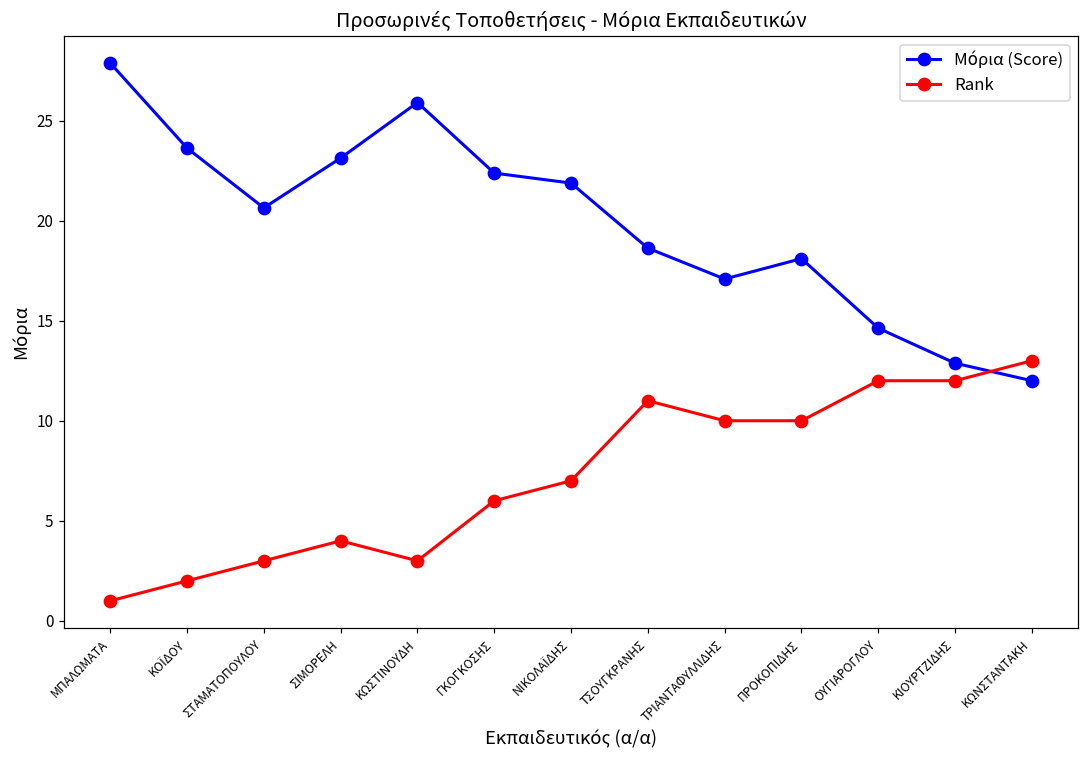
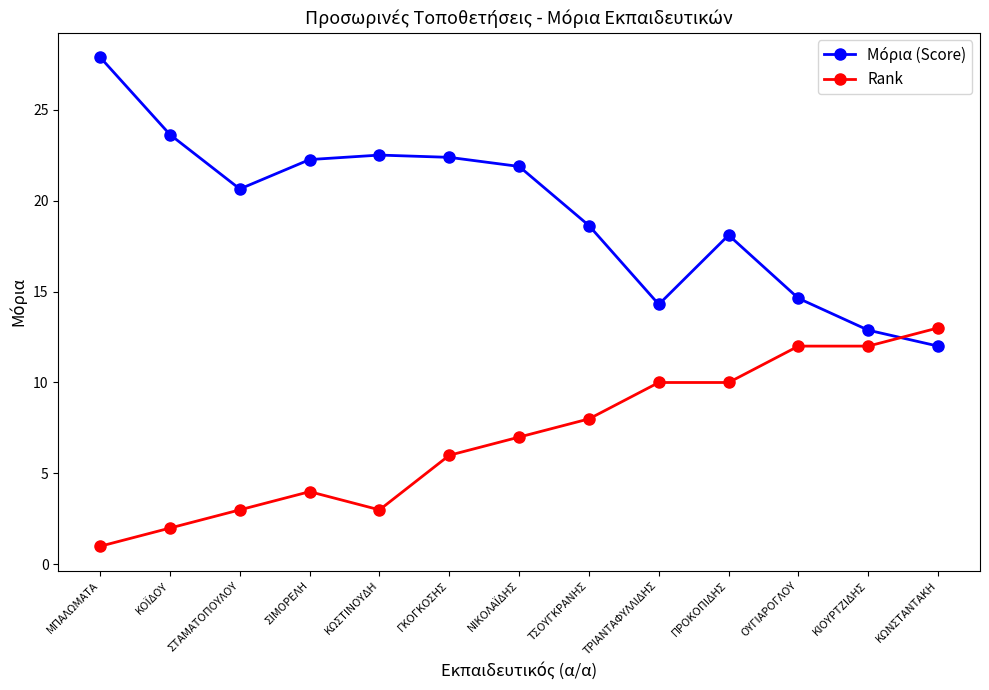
Μόρια (Score), ΣΙΜΟΡΕΛΗ: 23.1 -> 22.3
Μόρια (Score), ΚΩΣΤΙΝΟΥΔΗ: 25.9 -> 22.5
Rank, ΤΣΟΥΓΚΡΑΝΗΣ: 11 -> 8
Μόρια (Score), ΤΡΙΑΝΤΑΦΥΛΛΙΔΗΣ: 17.1 -> 14.3
